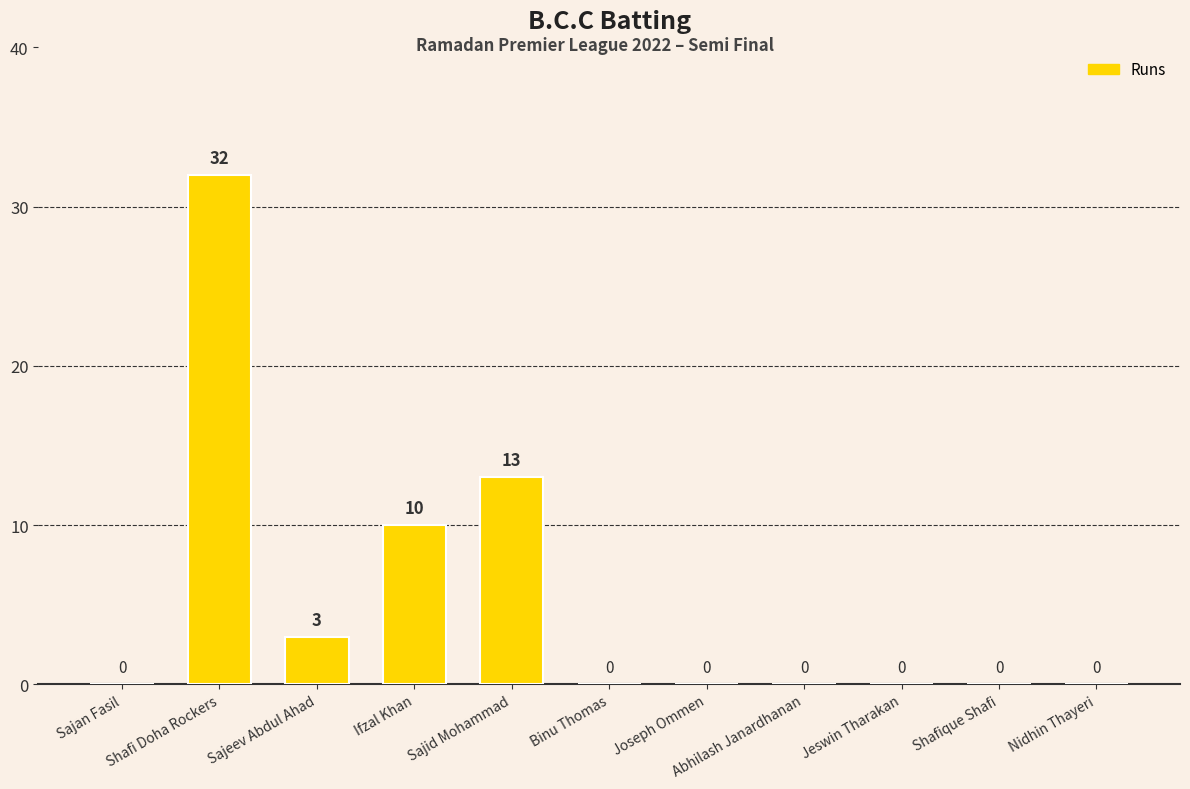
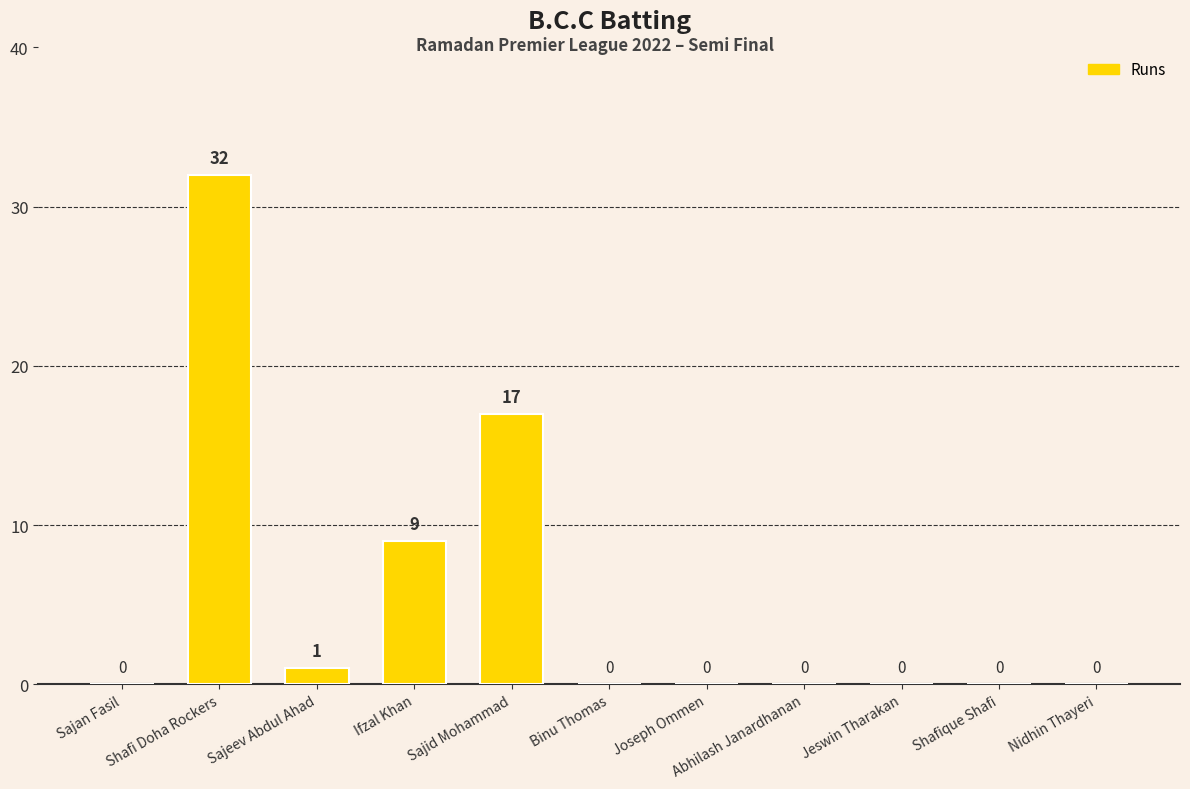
Sajeev Abdul Ahad: 3 -> 1
Ifzal Khan: 10 -> 9
Sajid Mohammad: 13 -> 17
